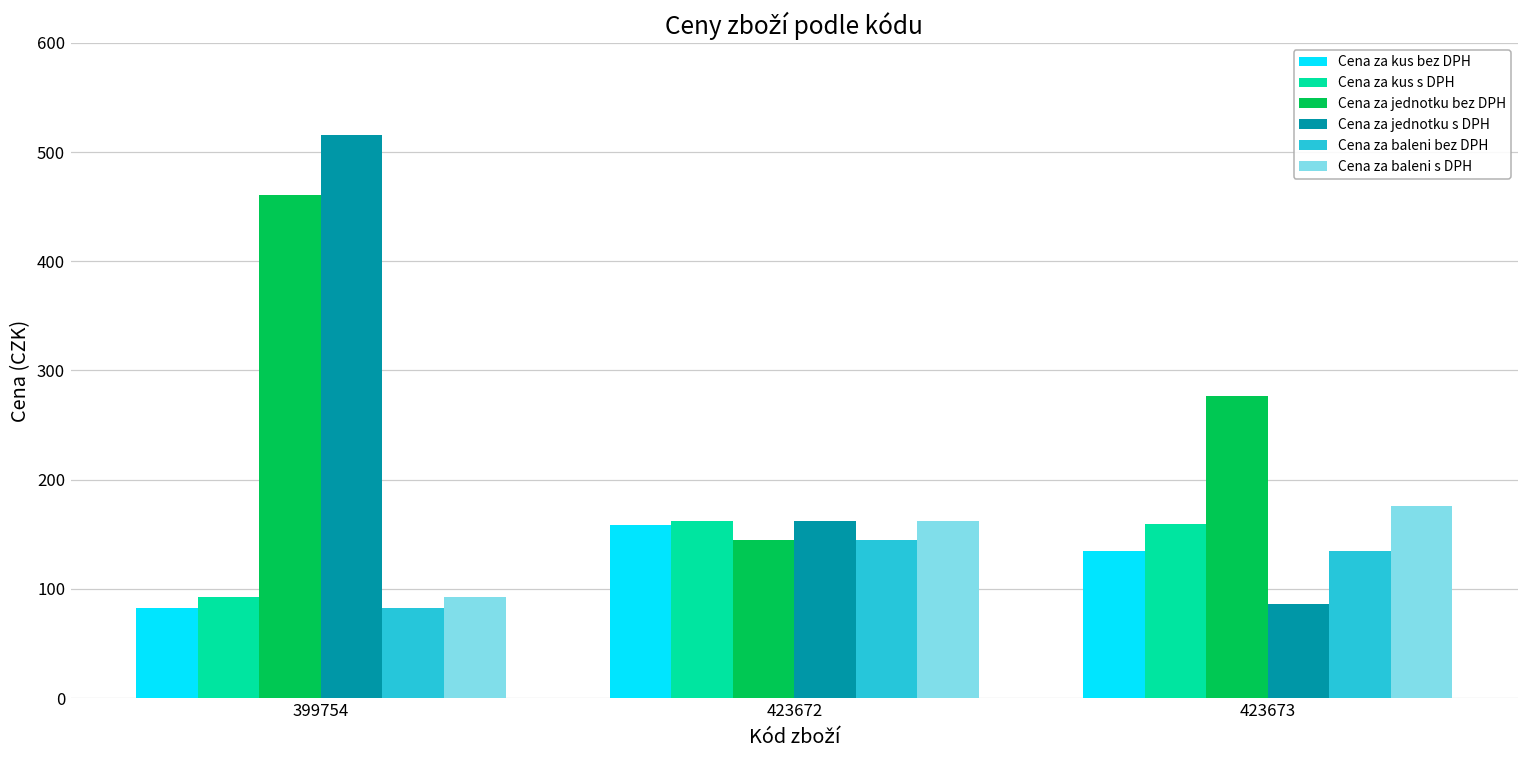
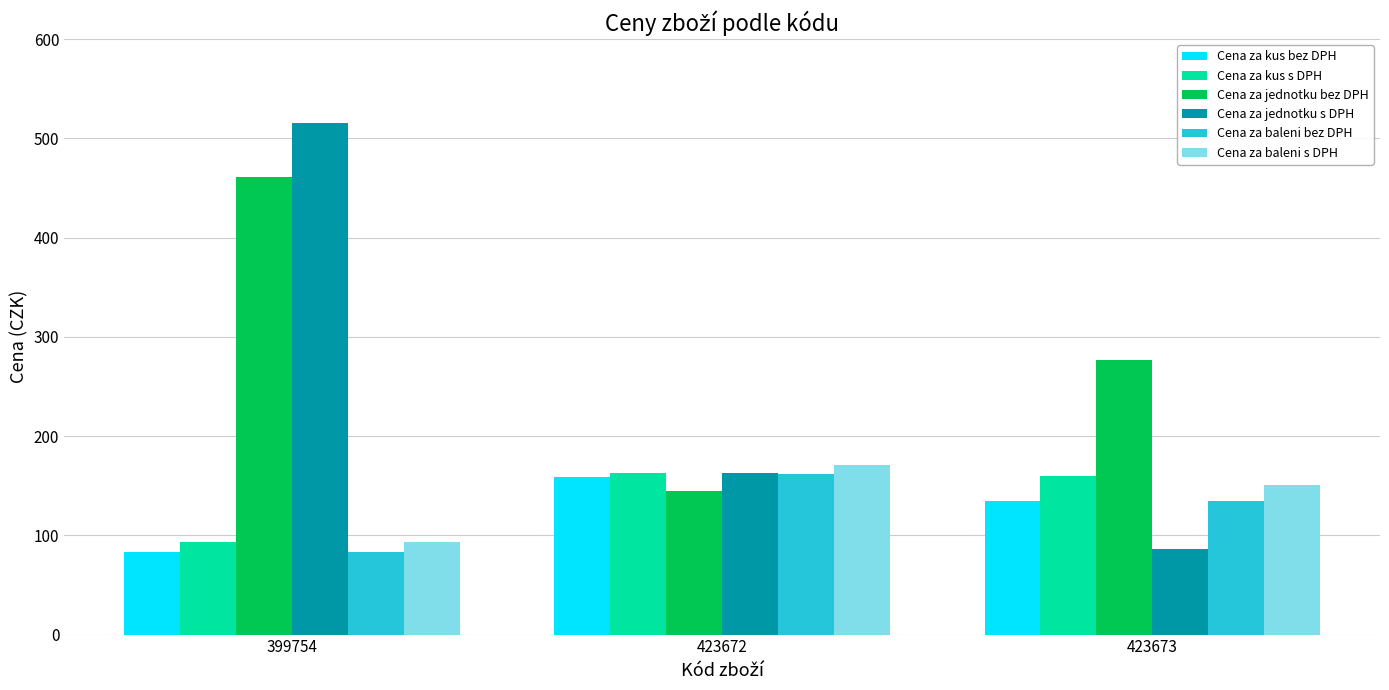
Cena za baleni bez DPH, 423672: 140 -> 160
Cena za baleni s DPH, 423672: 160 -> 170
Cena za baleni s DPH, 423673: 180 -> 150
